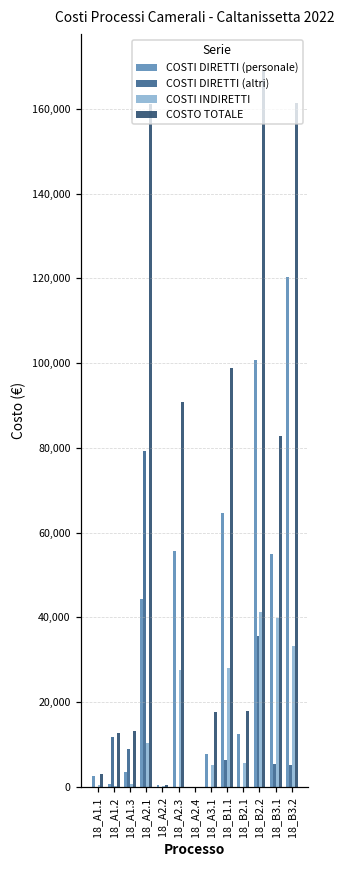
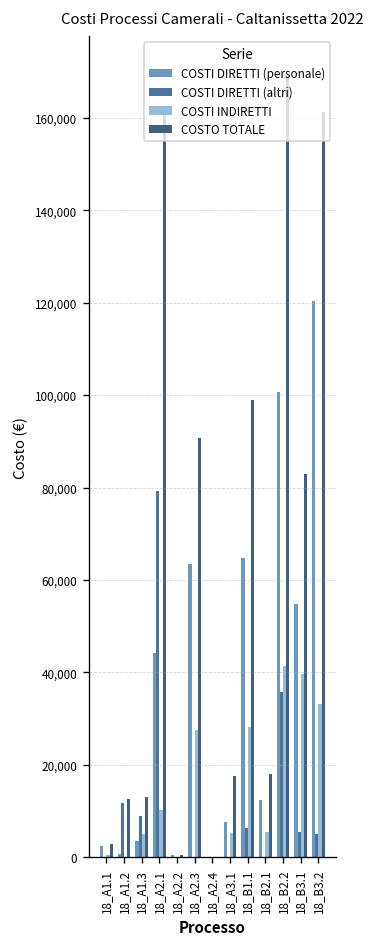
COSTI INDIRETTI, 18_A1.3: 1,000 -> 5,000
COSTI DIRETTI (personale), 18_A2.3: 56,000 -> 63,000
